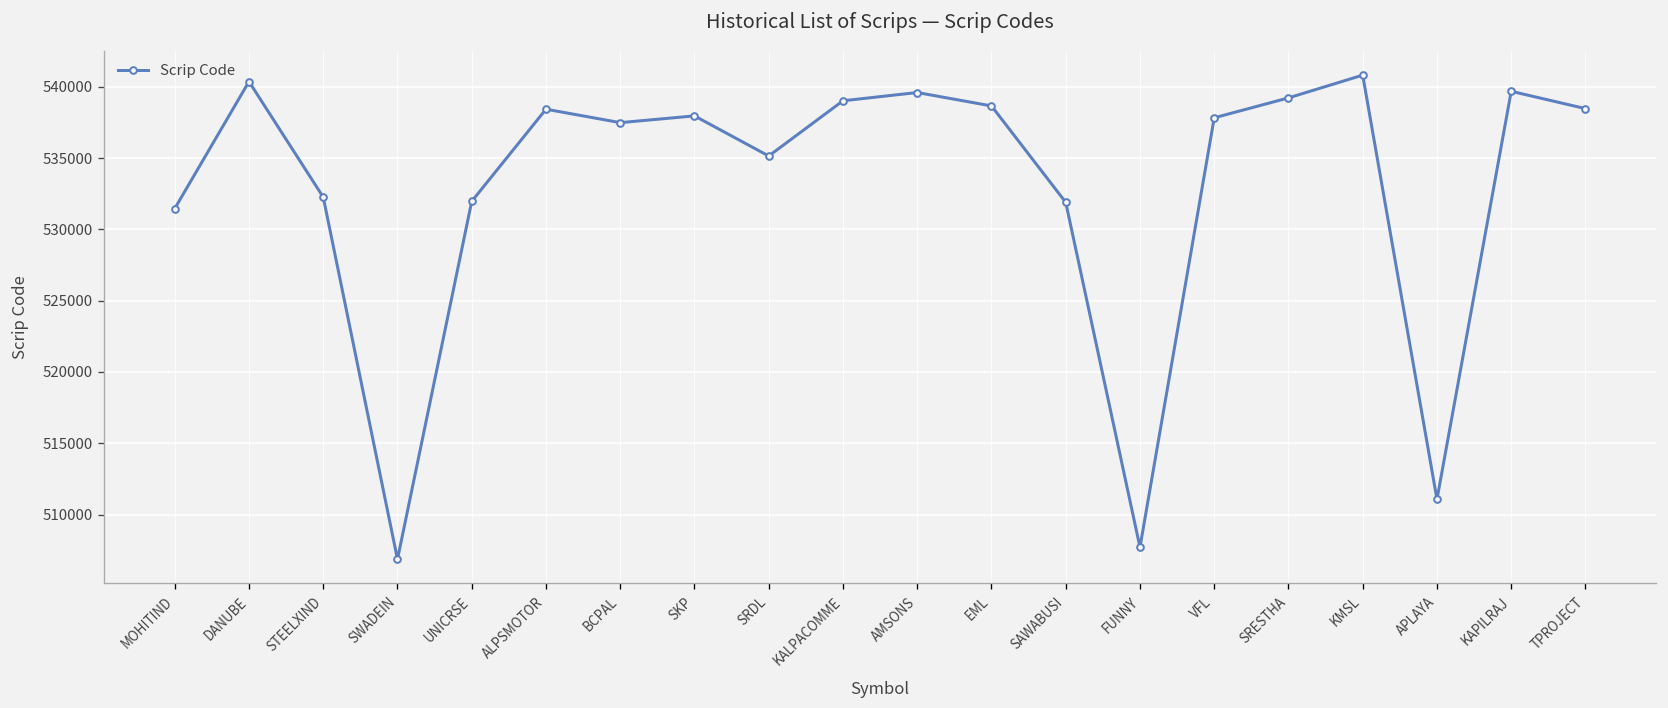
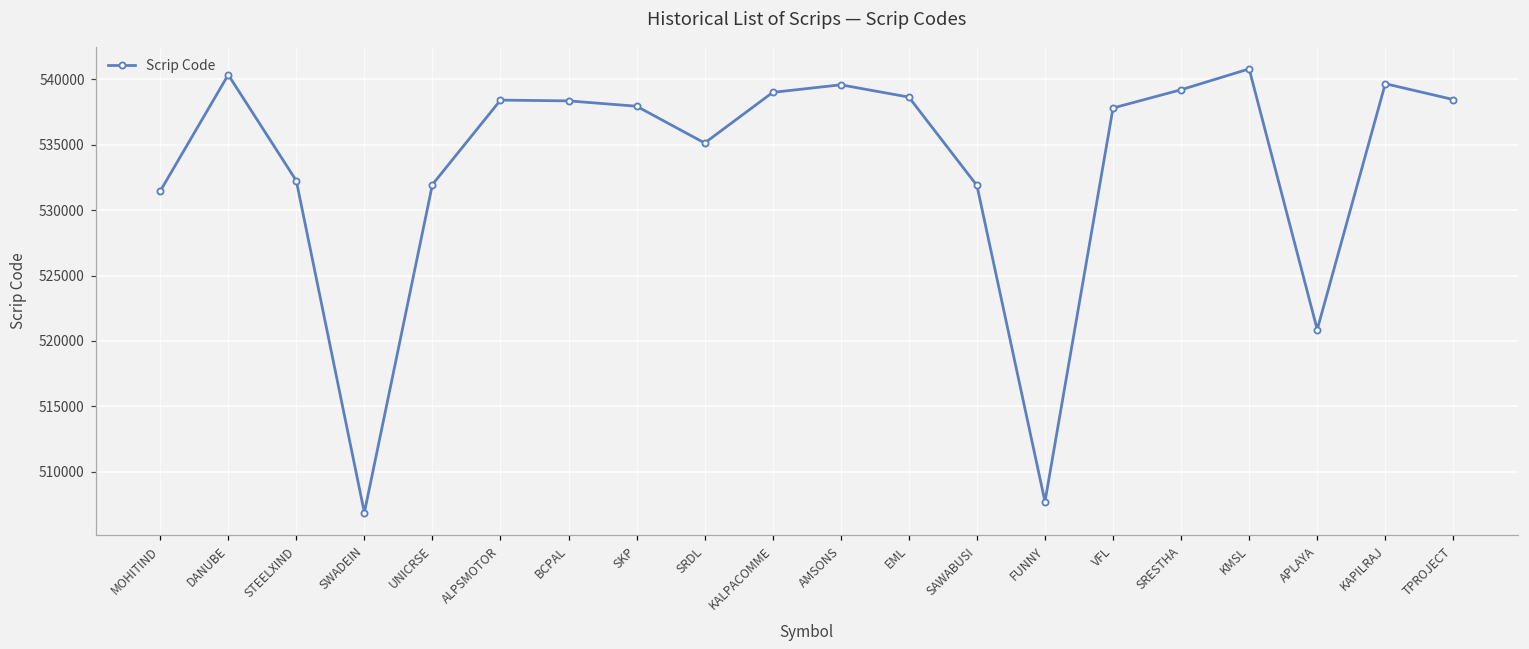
BCPAL: 537500 -> 538400
APLAYA: 511100 -> 520900
